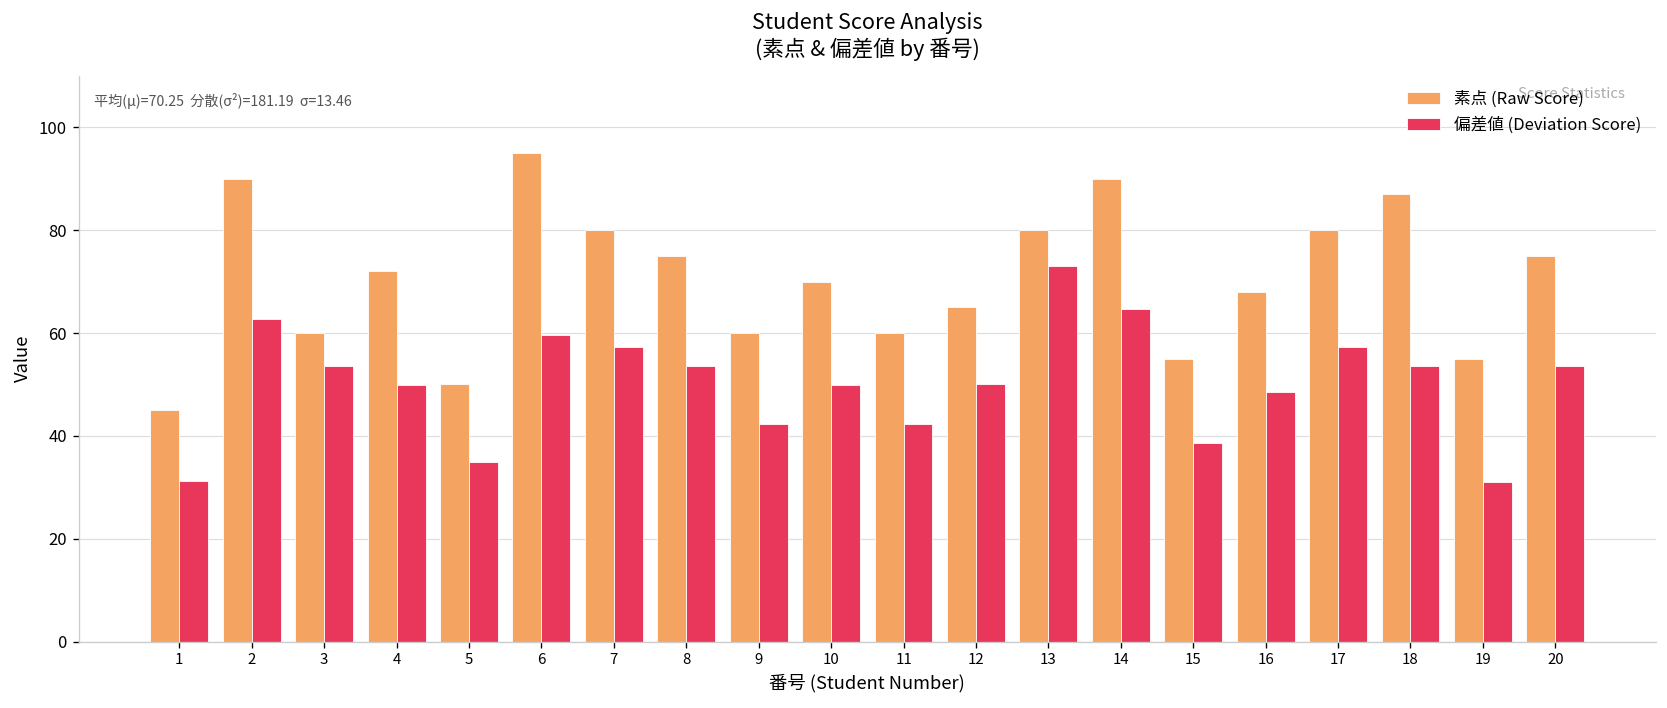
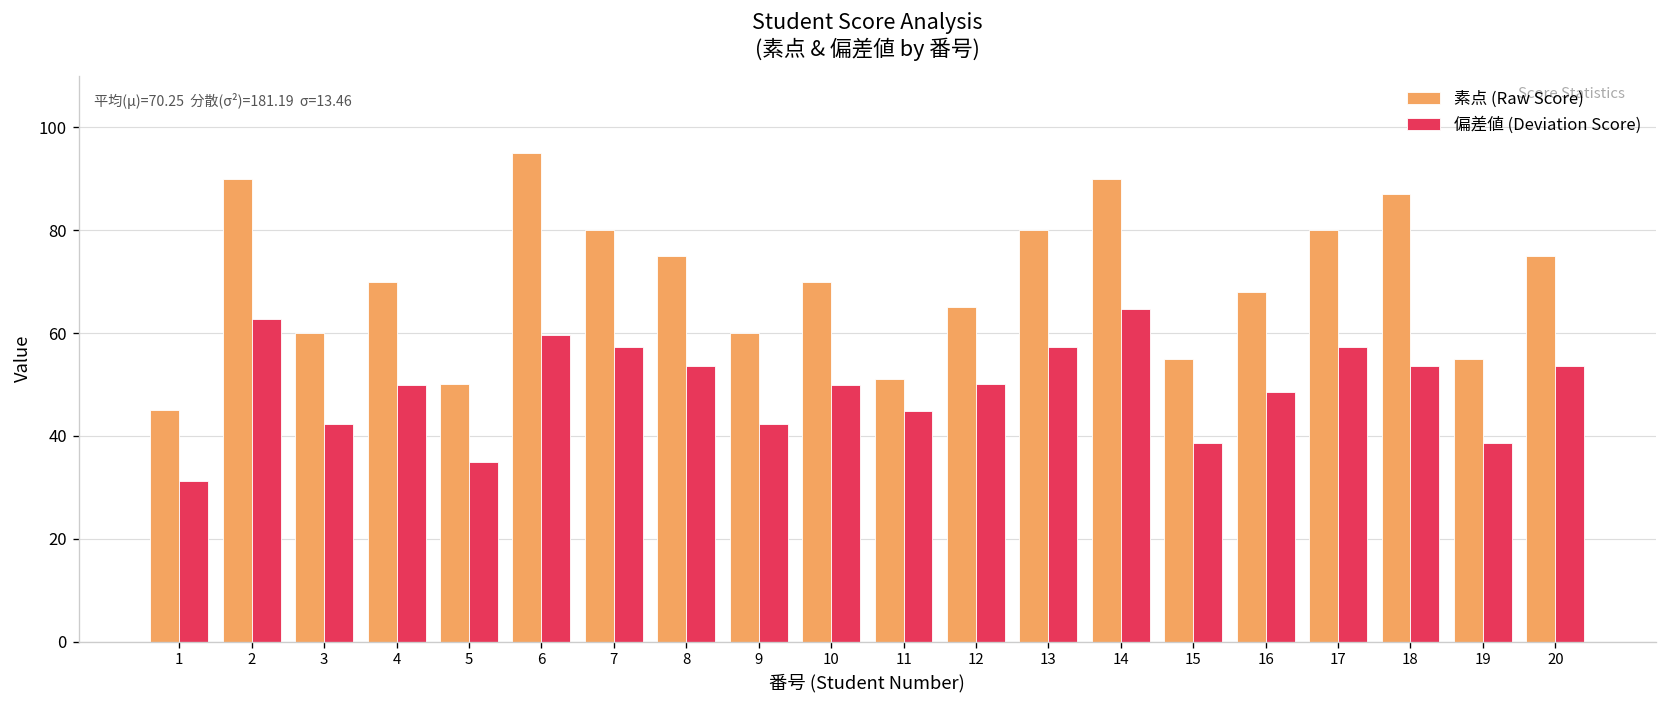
偏差値 (Deviation Score), 3: 54 -> 42
素点 (Raw Score), 4: 72 -> 70
素点 (Raw Score), 11: 60 -> 51
偏差値 (Deviation Score), 11: 42 -> 45
偏差値 (Deviation Score), 13: 73 -> 57
偏差値 (Deviation Score), 19: 31 -> 39
